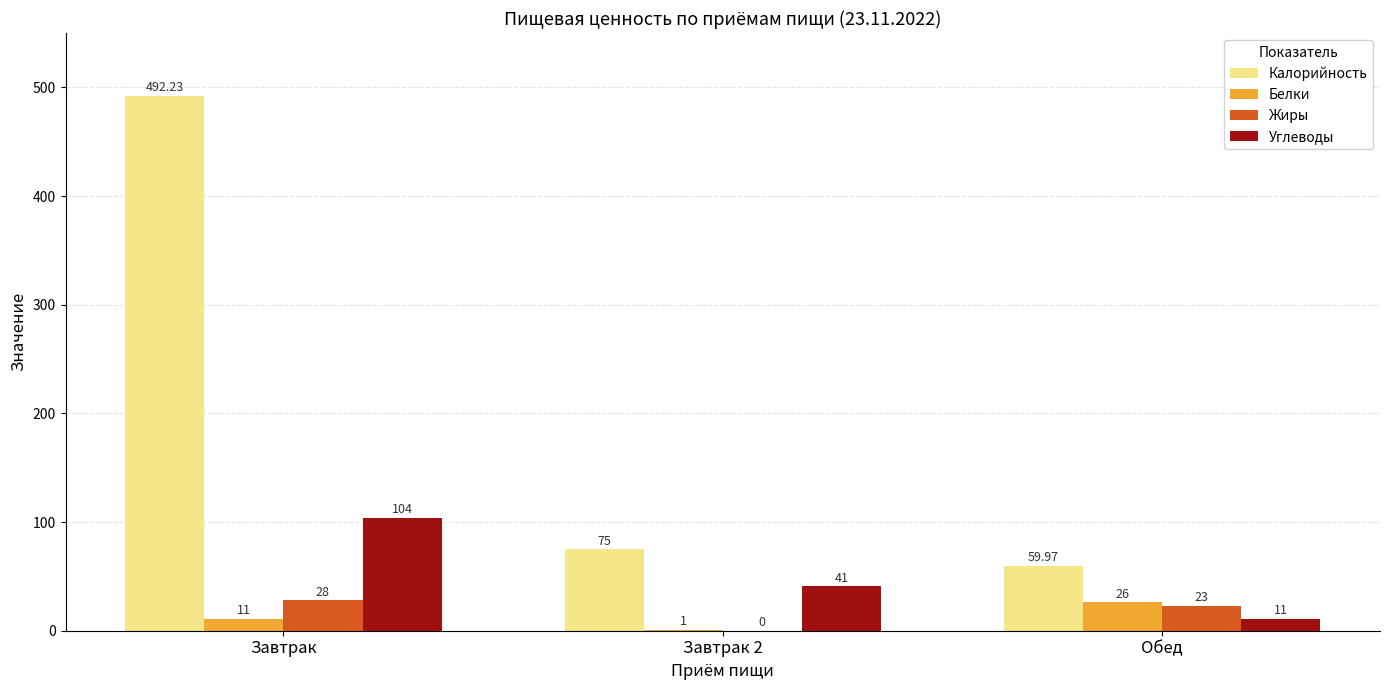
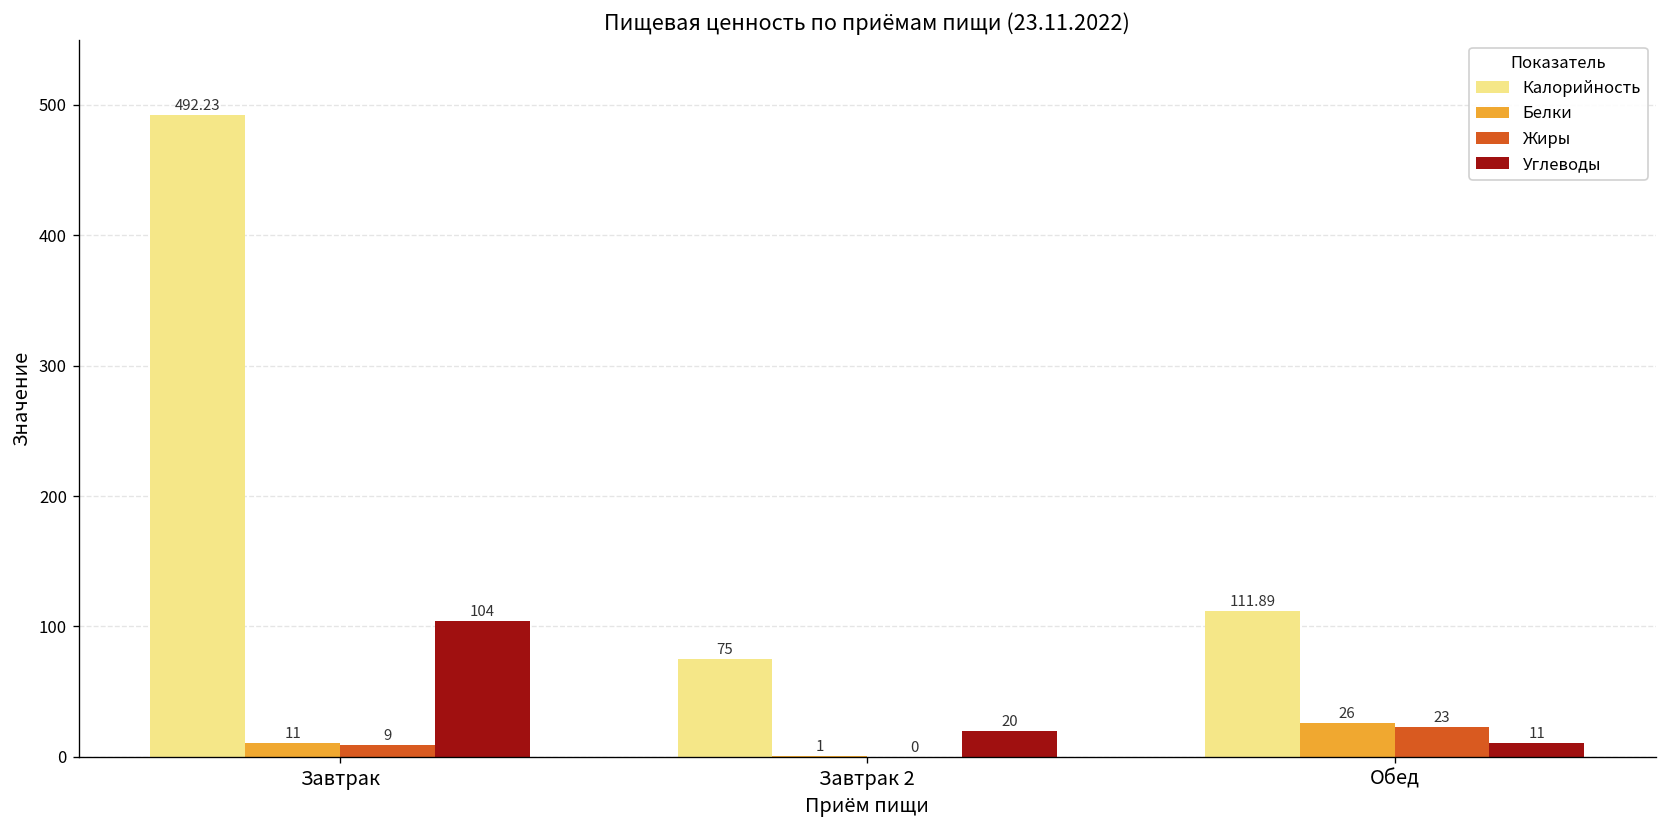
Жиры, Завтрак: 28 -> 9
Углеводы, Завтрак 2: 41 -> 20
Калорийность, Обед: 59.97 -> 111.89
